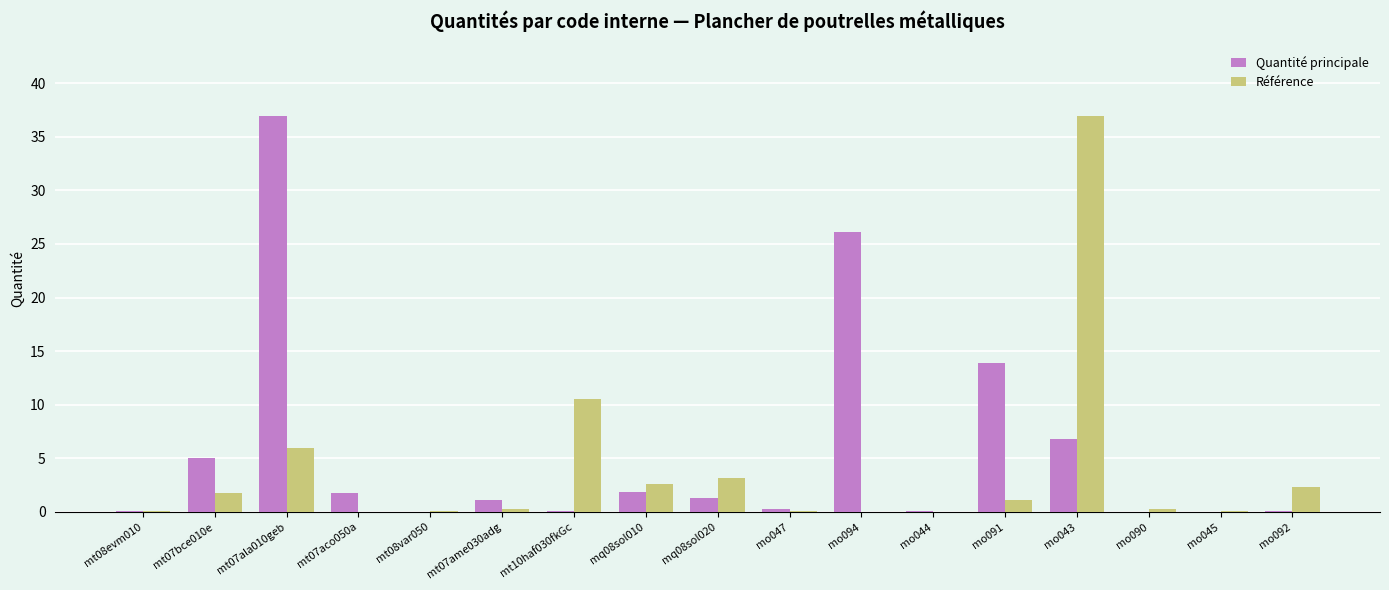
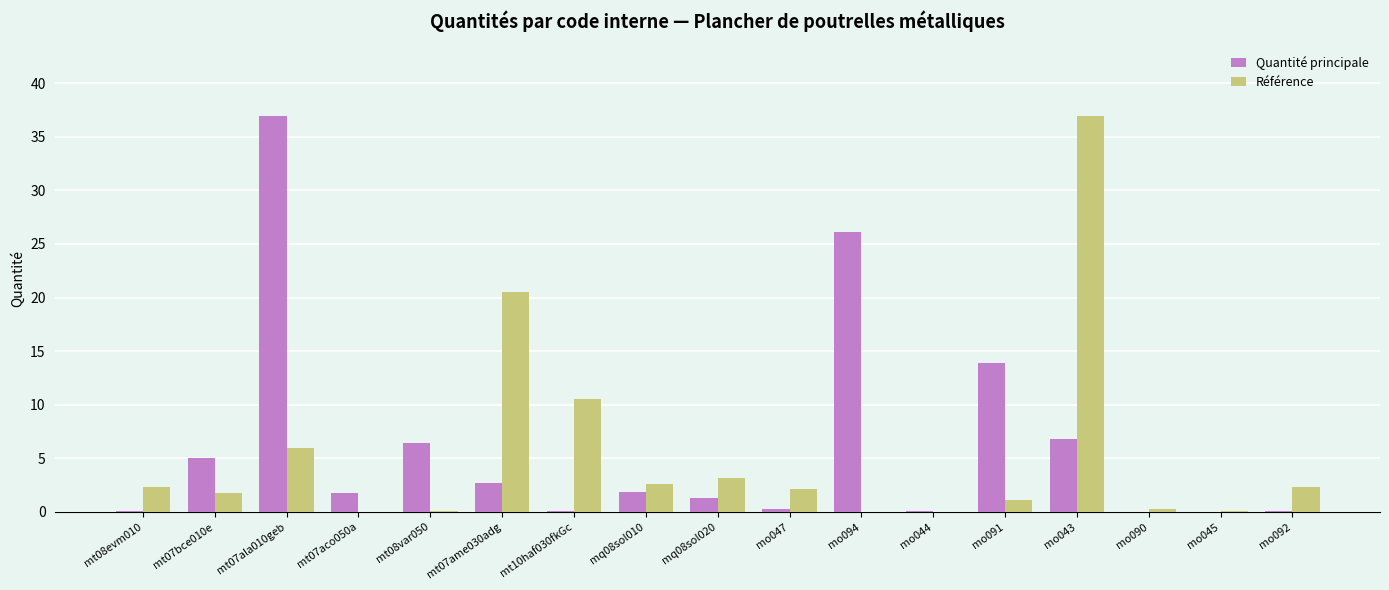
Référence, mt08evm010: 0.1 -> 2.4
Quantité principale, mt08var050: 0.0 -> 6.4
Quantité principale, mt07ame030adg: 1.1 -> 2.7
Référence, mt07ame030adg: 0.2 -> 20.5
Référence, mo047: 0.1 -> 2.2
